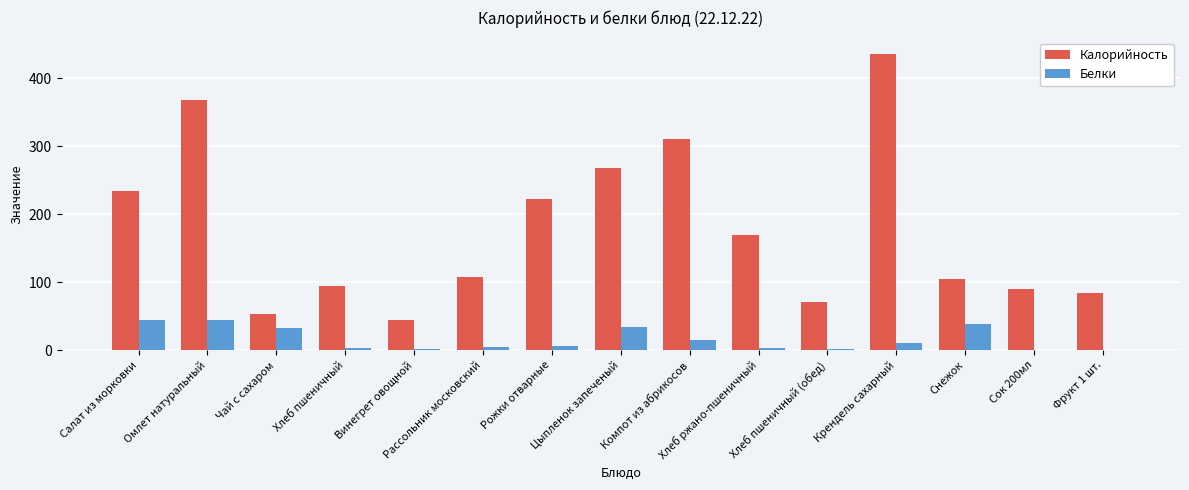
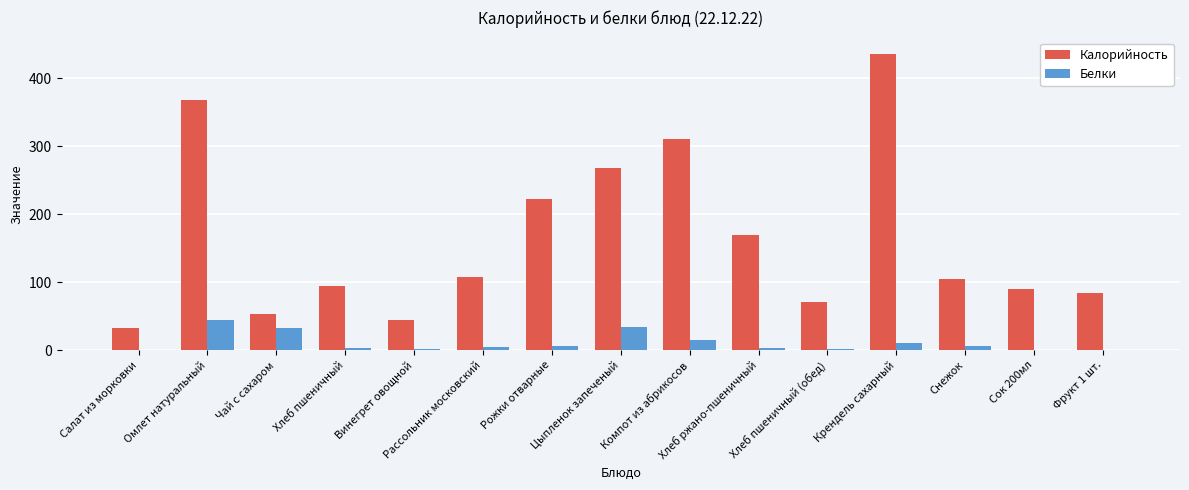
Калорийность, Салат из морковки: 230 -> 30
Белки, Салат из морковки: 40 -> 0
Белки, Снежок: 40 -> 10
